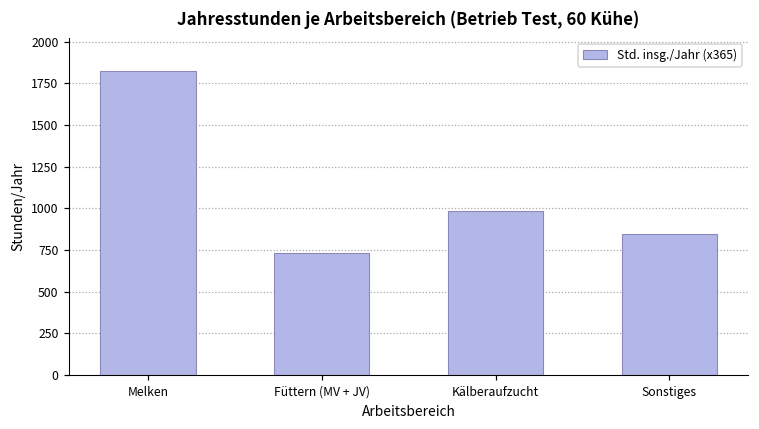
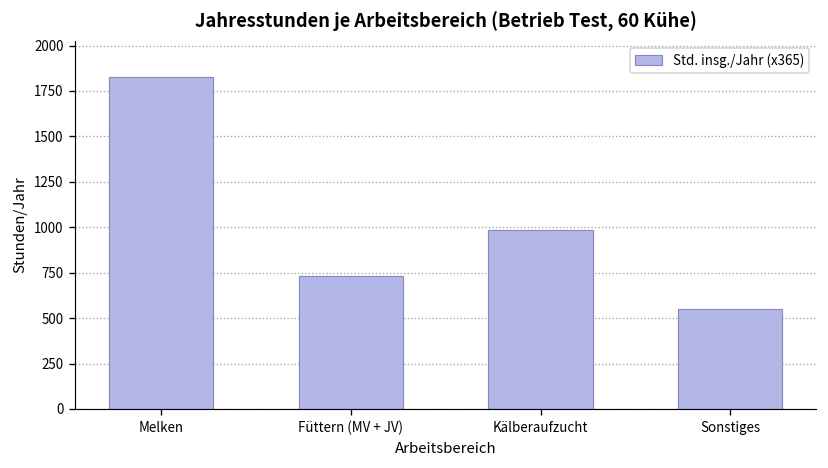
Sonstiges: 850 -> 550
